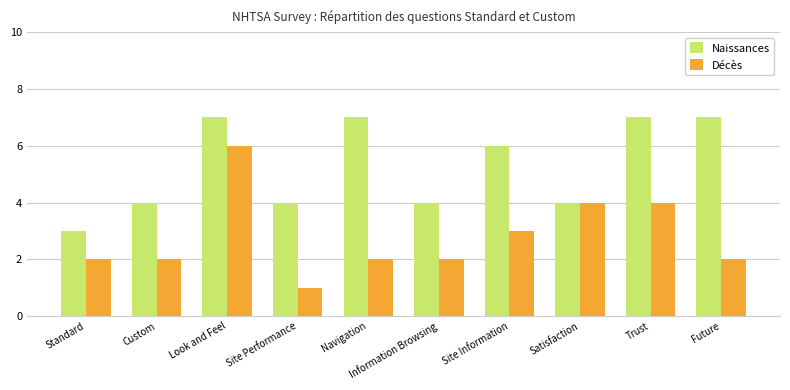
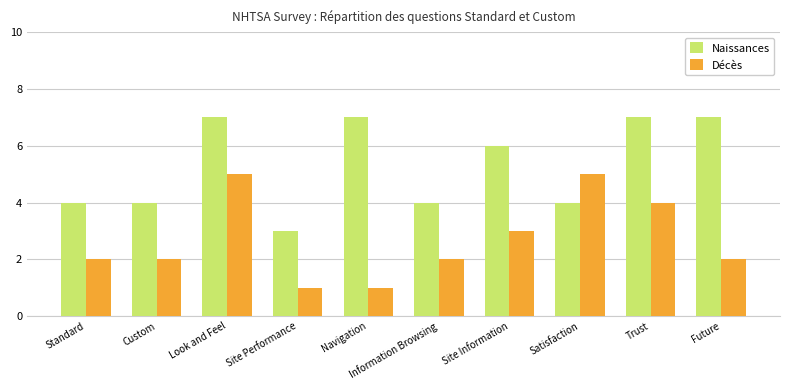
Naissances, Standard: 3 -> 4
Décès, Look and Feel: 6 -> 5
Naissances, Site Performance: 4 -> 3
Décès, Navigation: 2 -> 1
Décès, Satisfaction: 4 -> 5
